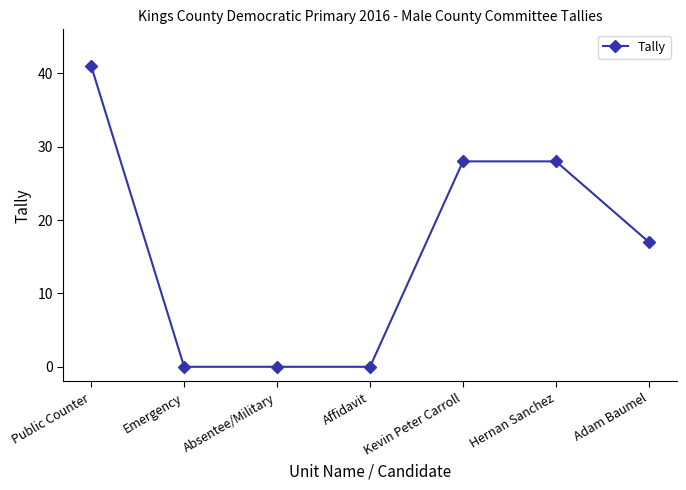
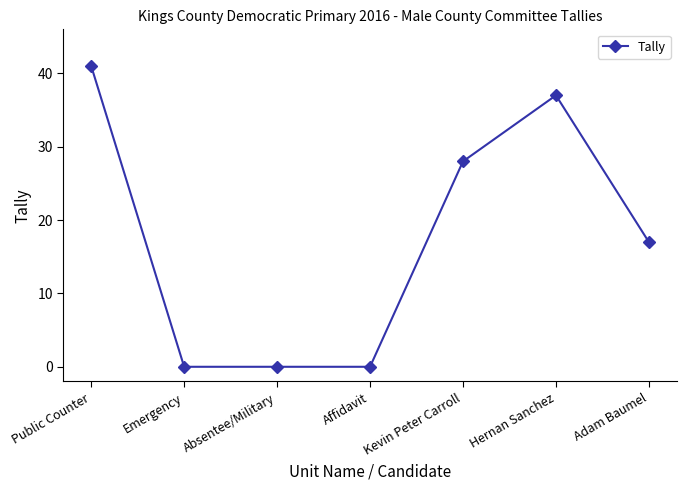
Hernan Sanchez: 28 -> 37
